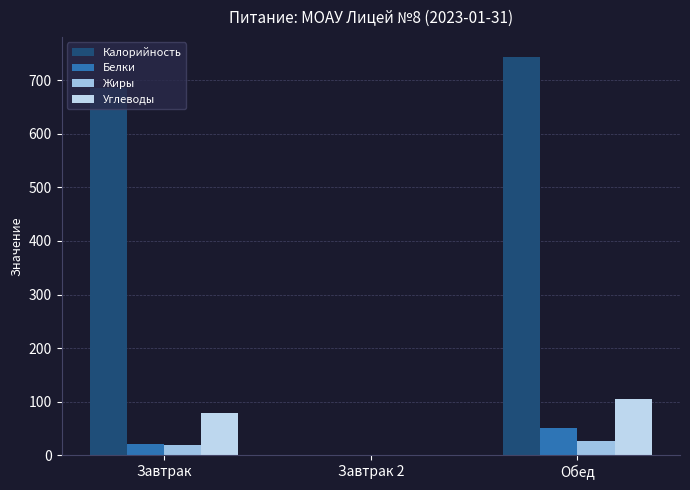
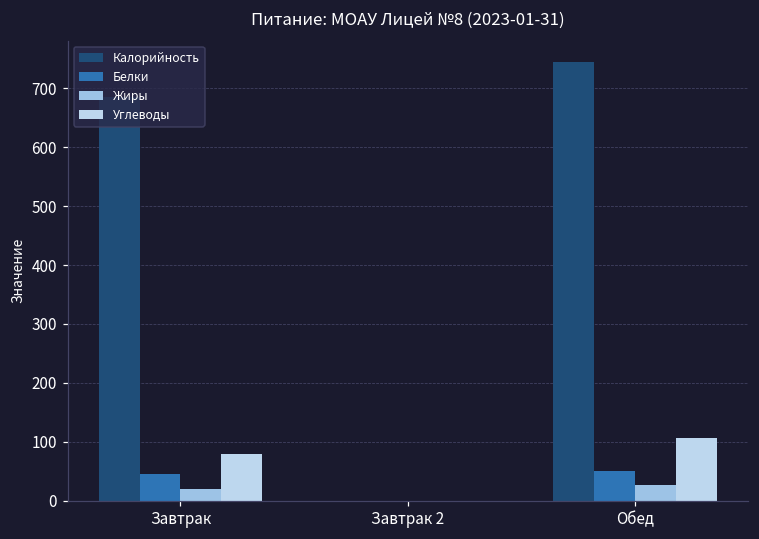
Белки, Завтрак: 20 -> 50
